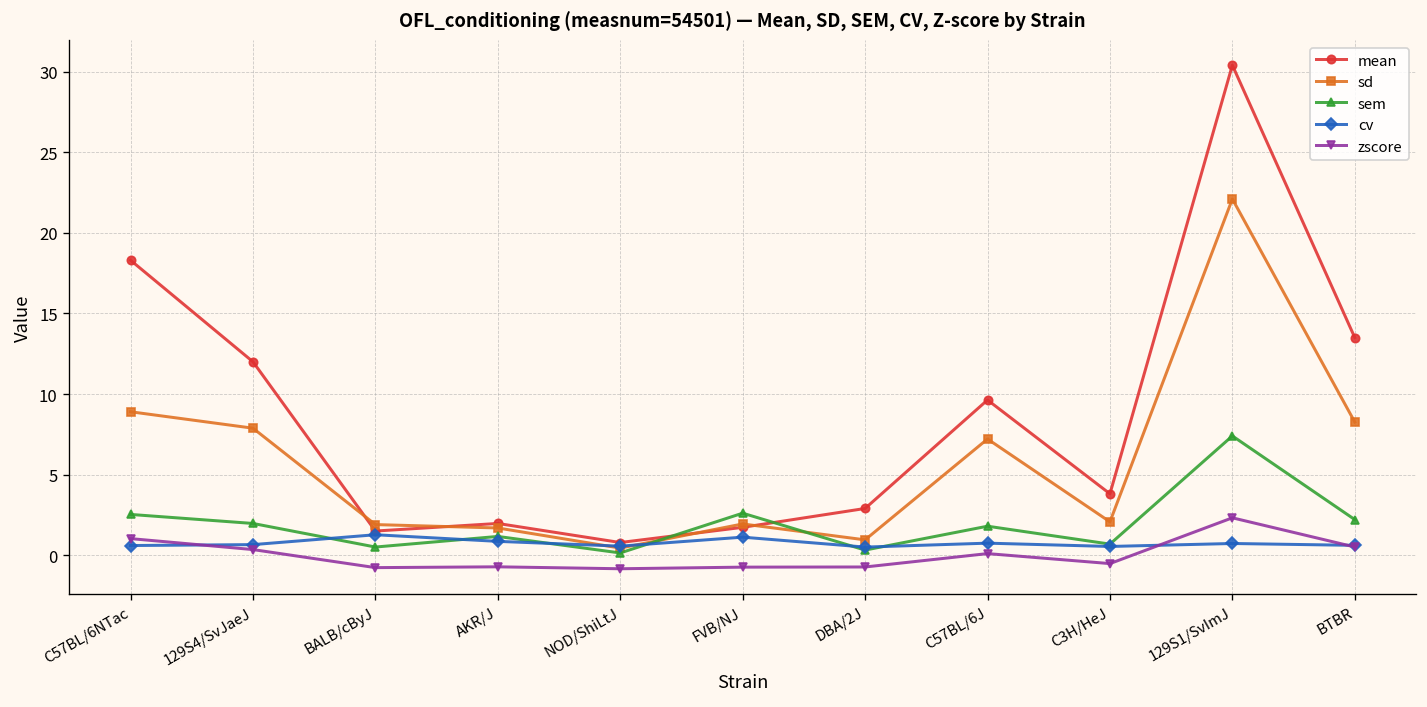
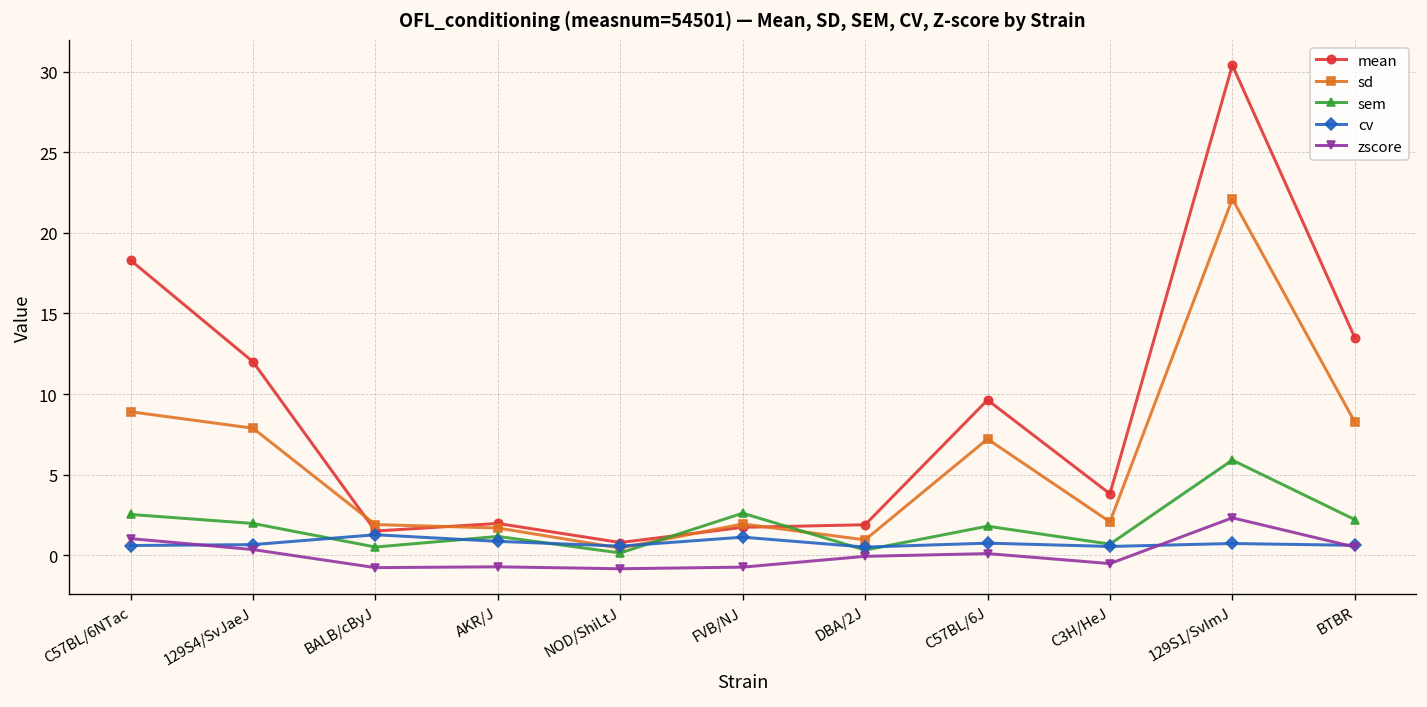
mean, DBA/2J: 2.9 -> 1.9
zscore, DBA/2J: -0.7 -> -0.1
sem, 129S1/SvImJ: 7.4 -> 5.9
